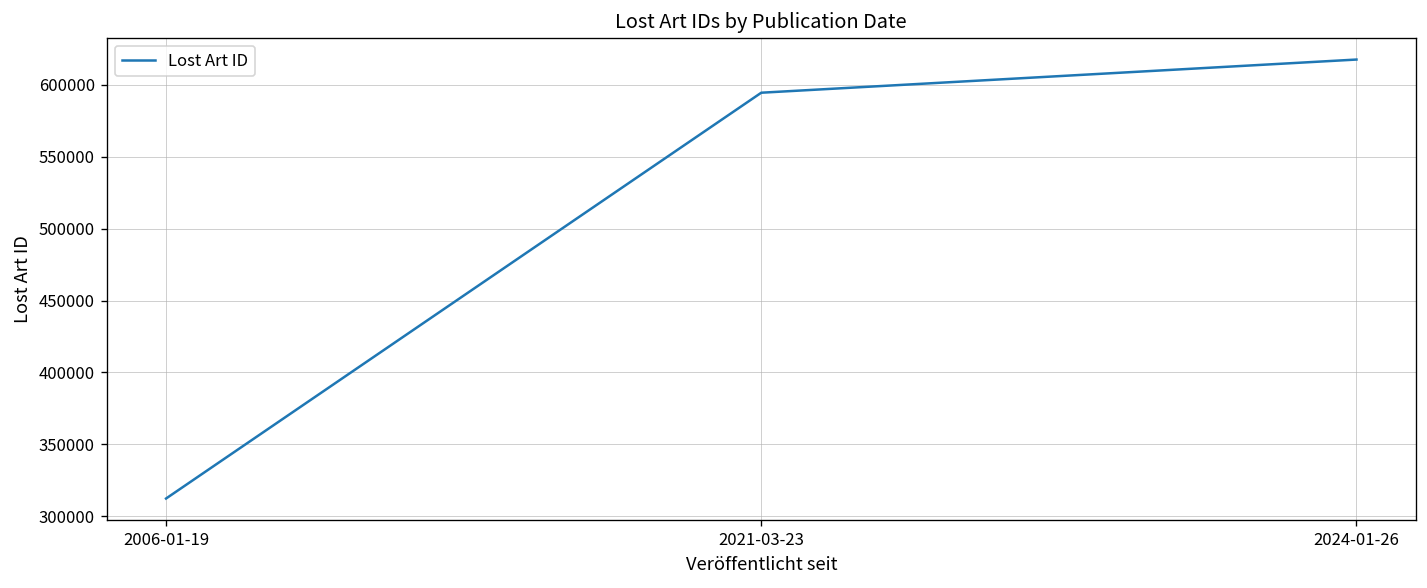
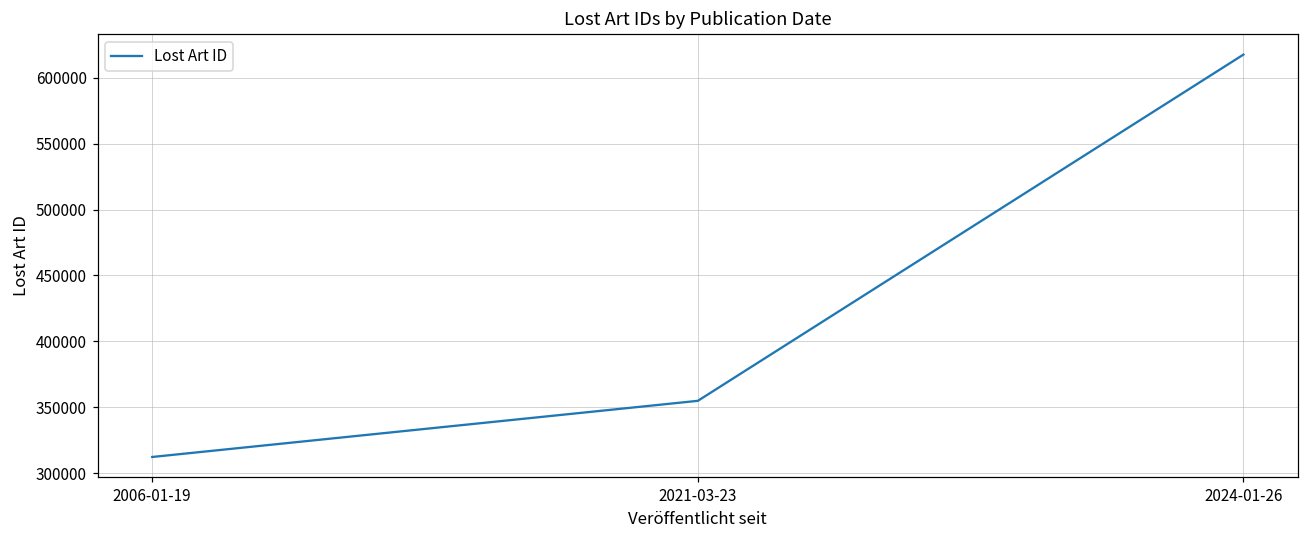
2021-03-23: 594000 -> 355000
